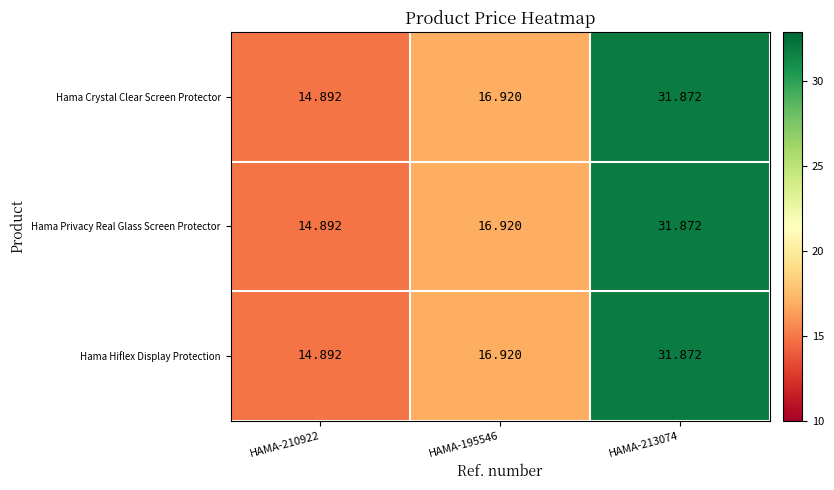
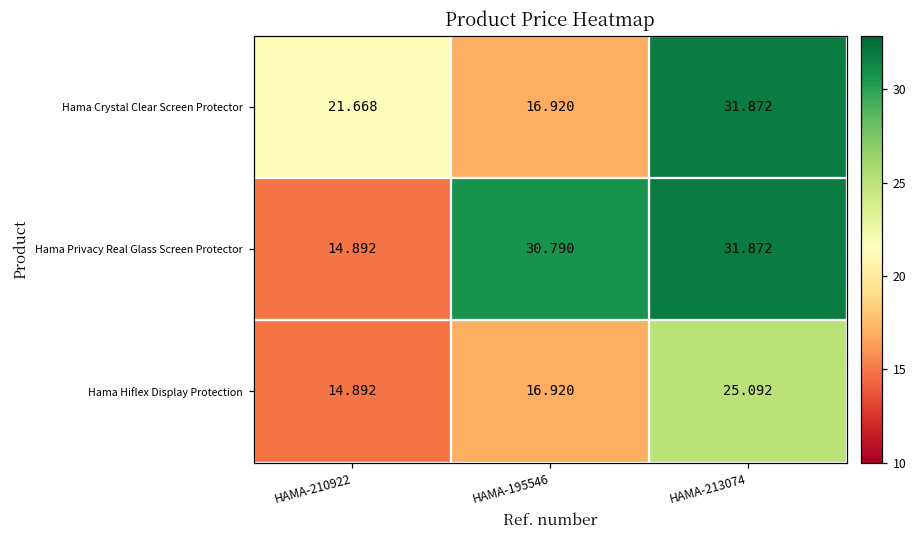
Hama Crystal Clear Screen Protector, HAMA-210922: 14.892 -> 21.668
Hama Privacy Real Glass Screen Protector, HAMA-195546: 16.920 -> 30.790
Hama Hiflex Display Protection, HAMA-213074: 31.872 -> 25.092
